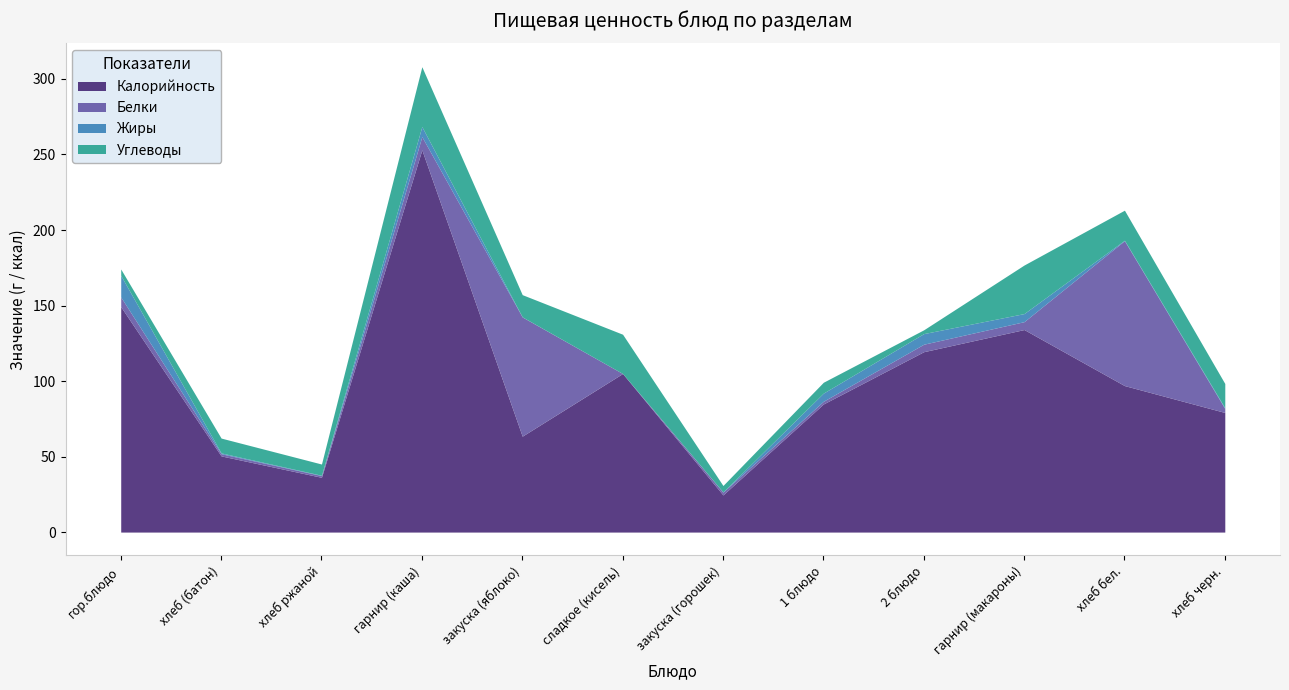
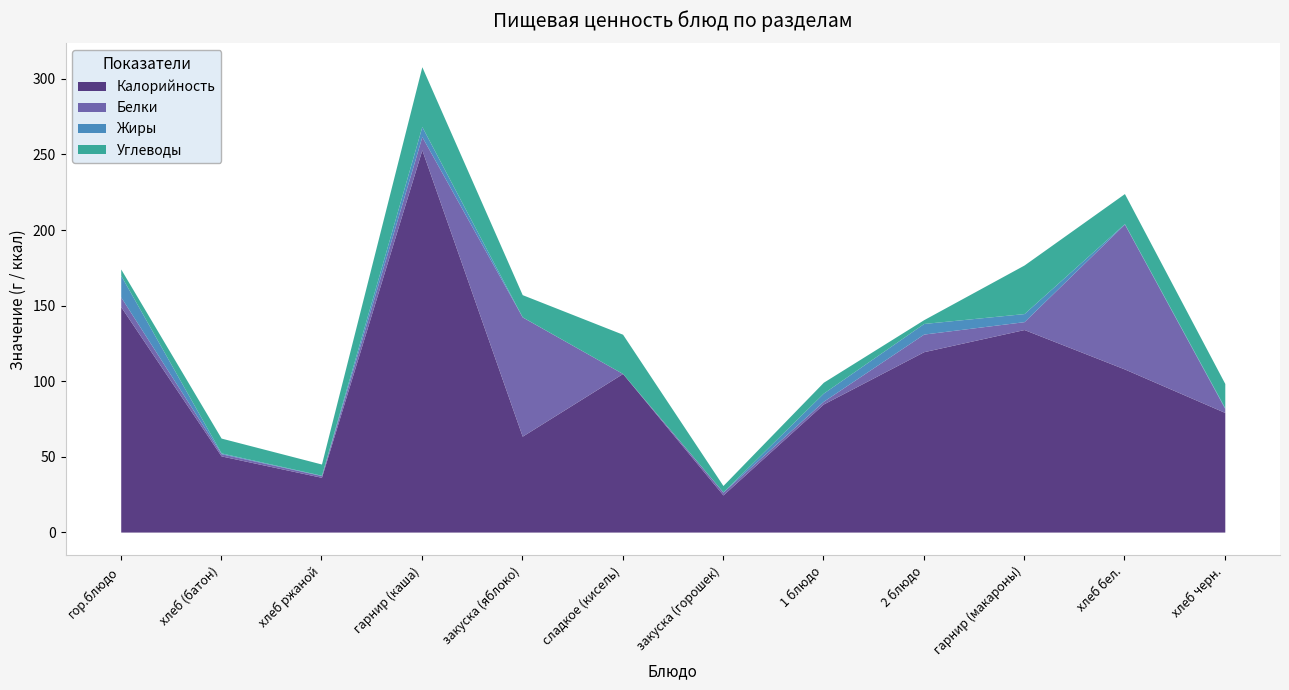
Белки, 2 блюдо: 5 -> 12
Калорийность, хлеб бел.: 97 -> 108
